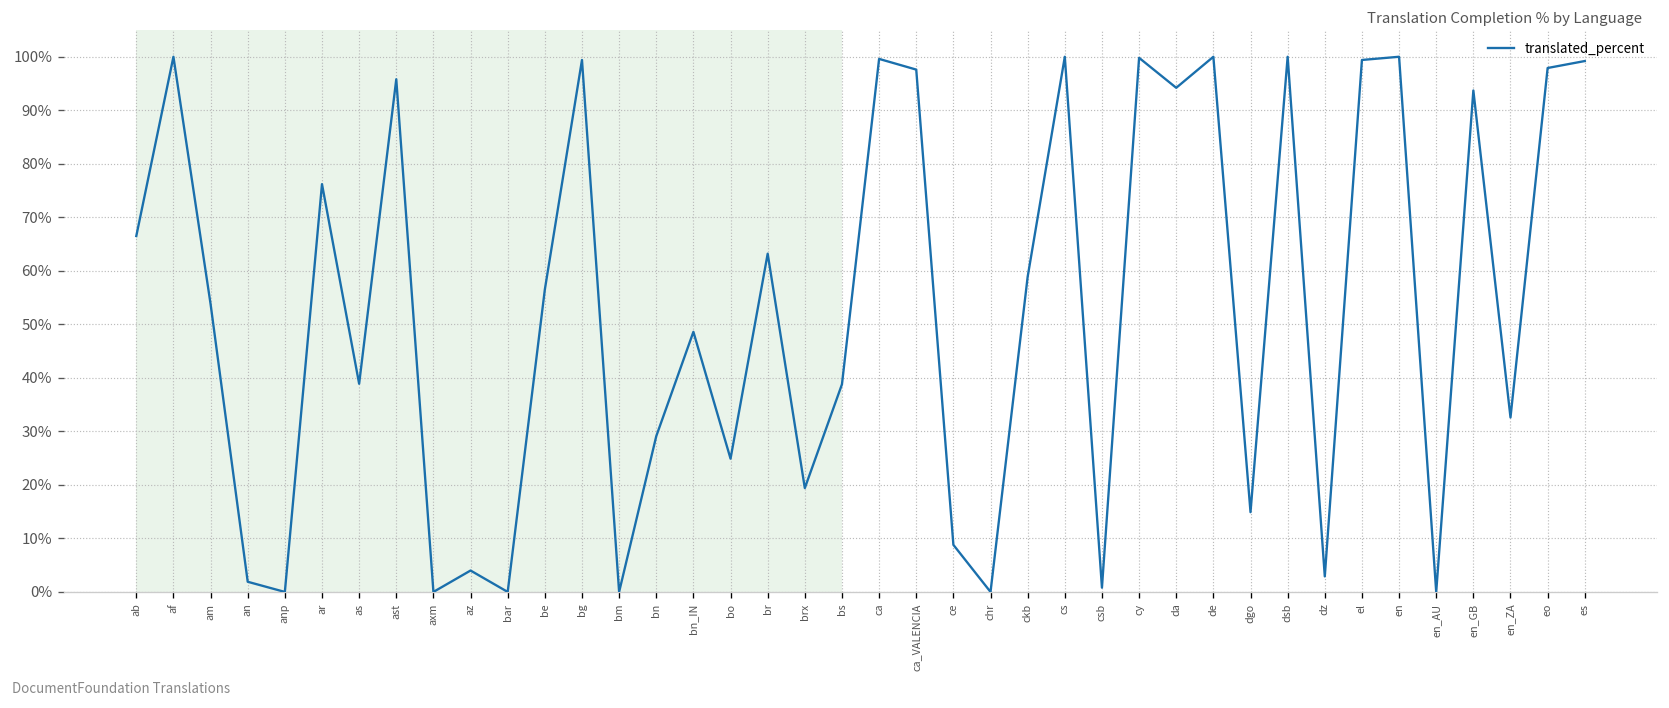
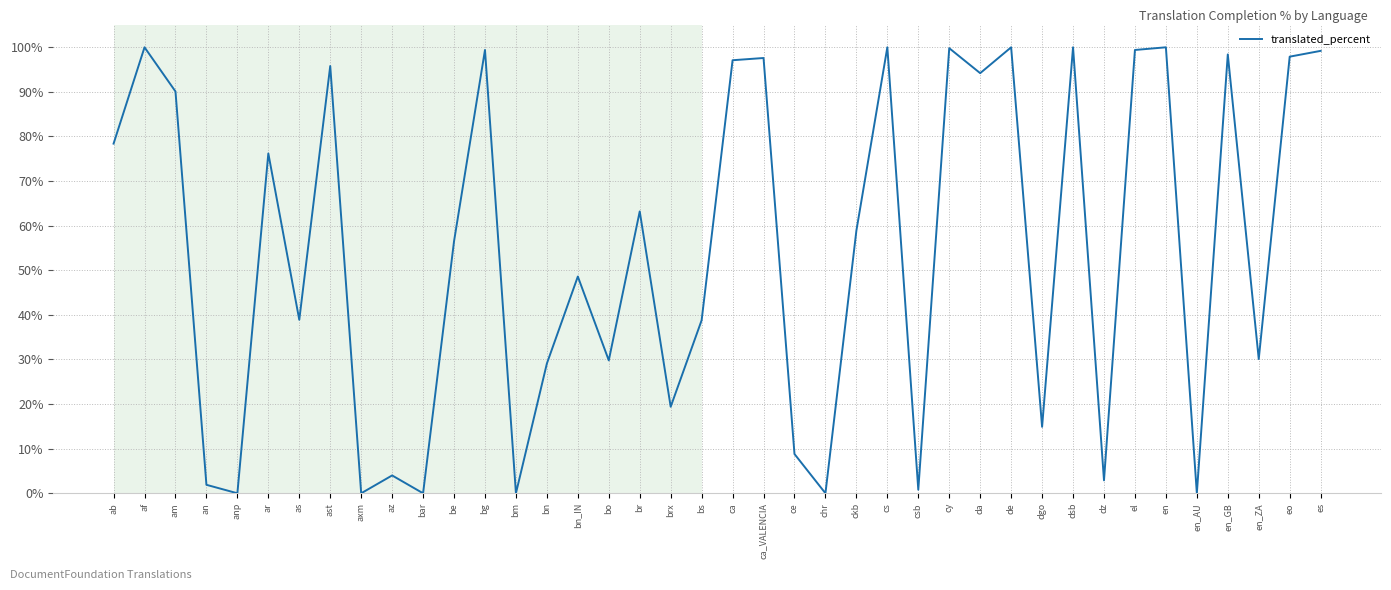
ab: 67% -> 78%
am: 54% -> 90%
bo: 25% -> 30%
ca: 100% -> 97%
en_GB: 94% -> 98%
en_ZA: 33% -> 30%
